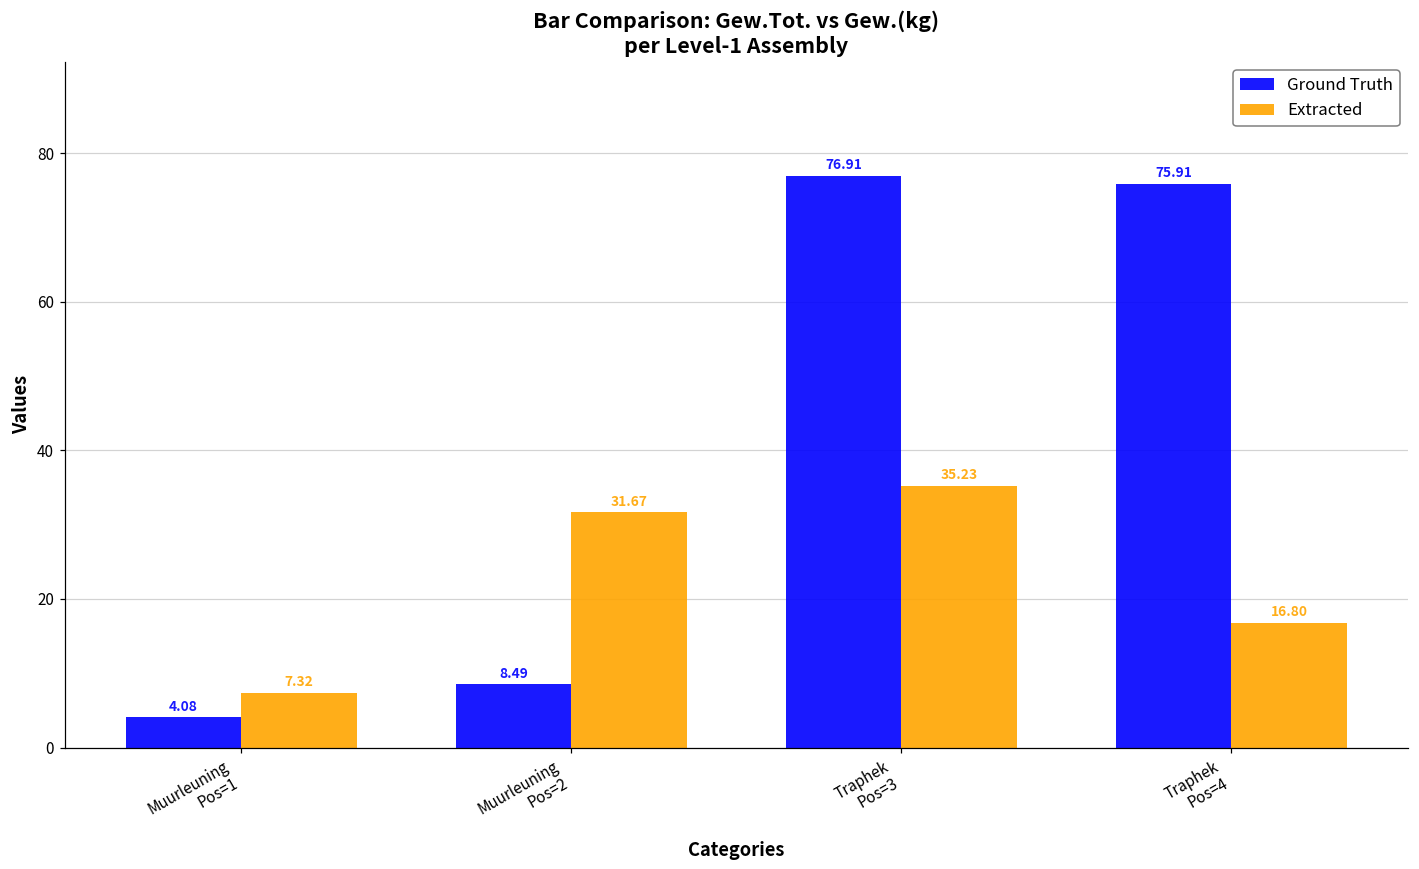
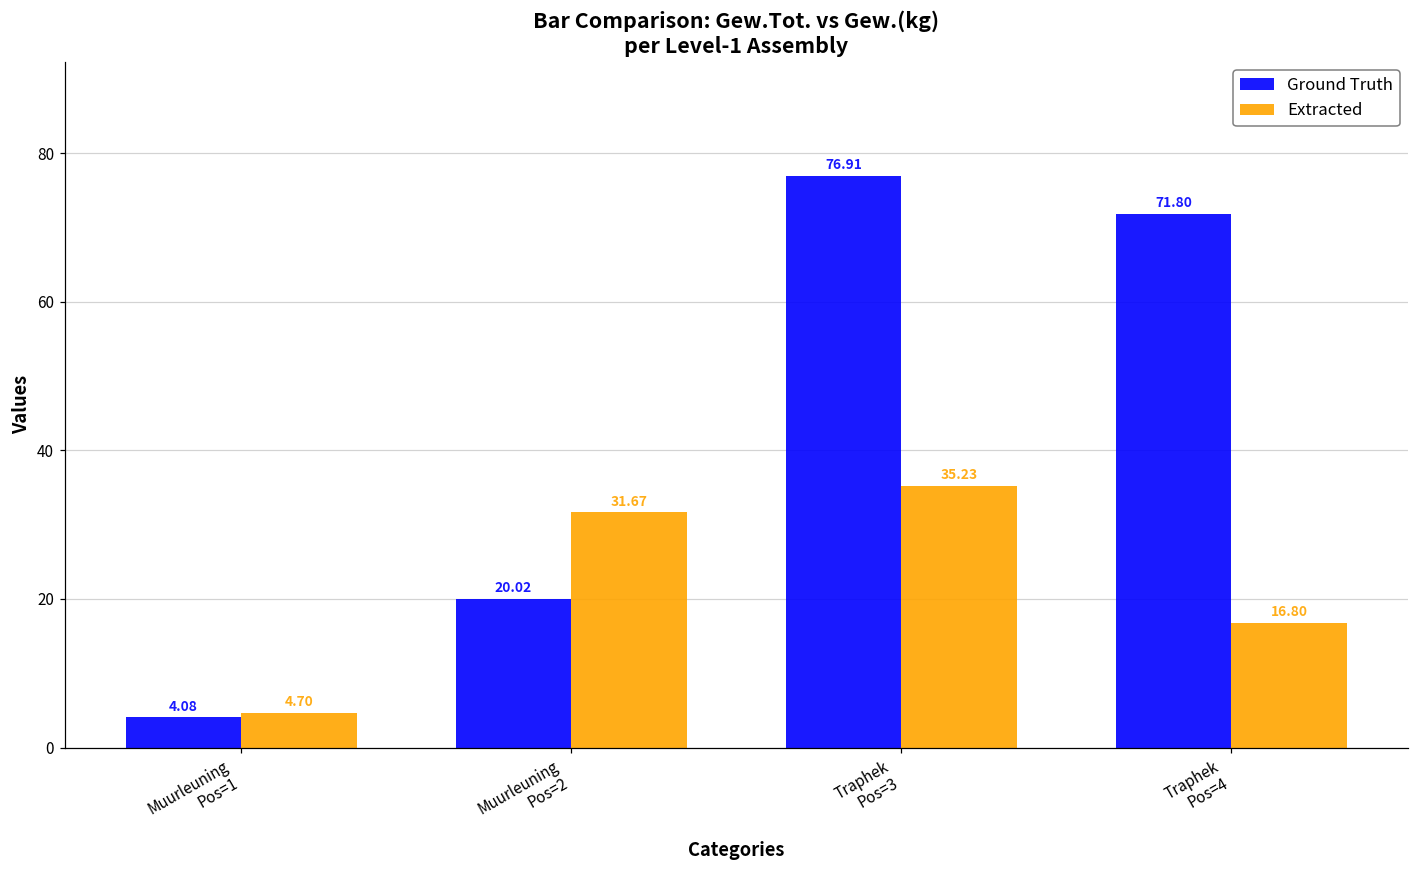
Extracted, Muurleuning Pos=1: 7.32 -> 4.70
Ground Truth, Muurleuning Pos=2: 8.49 -> 20.02
Ground Truth, Traphek Pos=4: 75.91 -> 71.80
